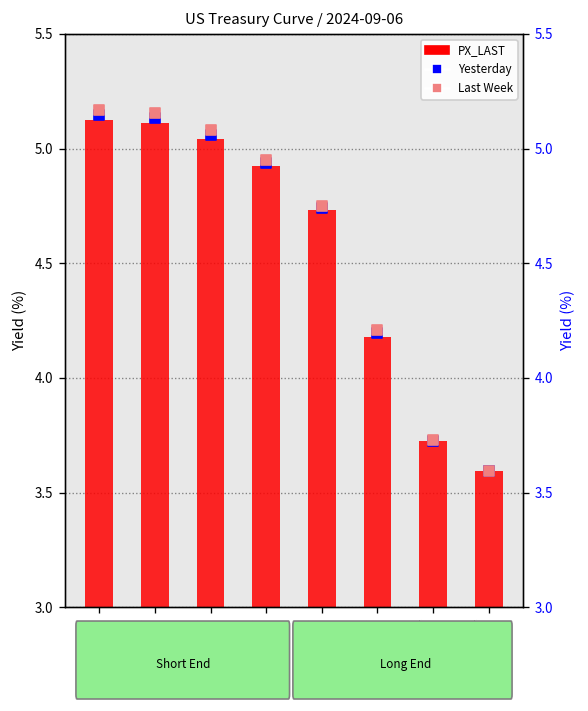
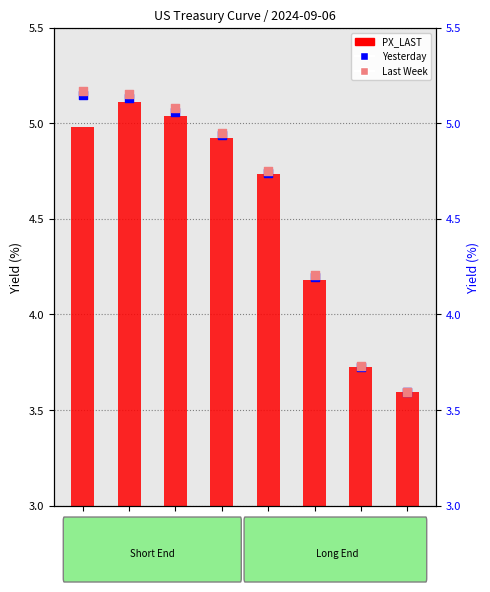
PX_LAST, 1M: 5.12 -> 4.98
